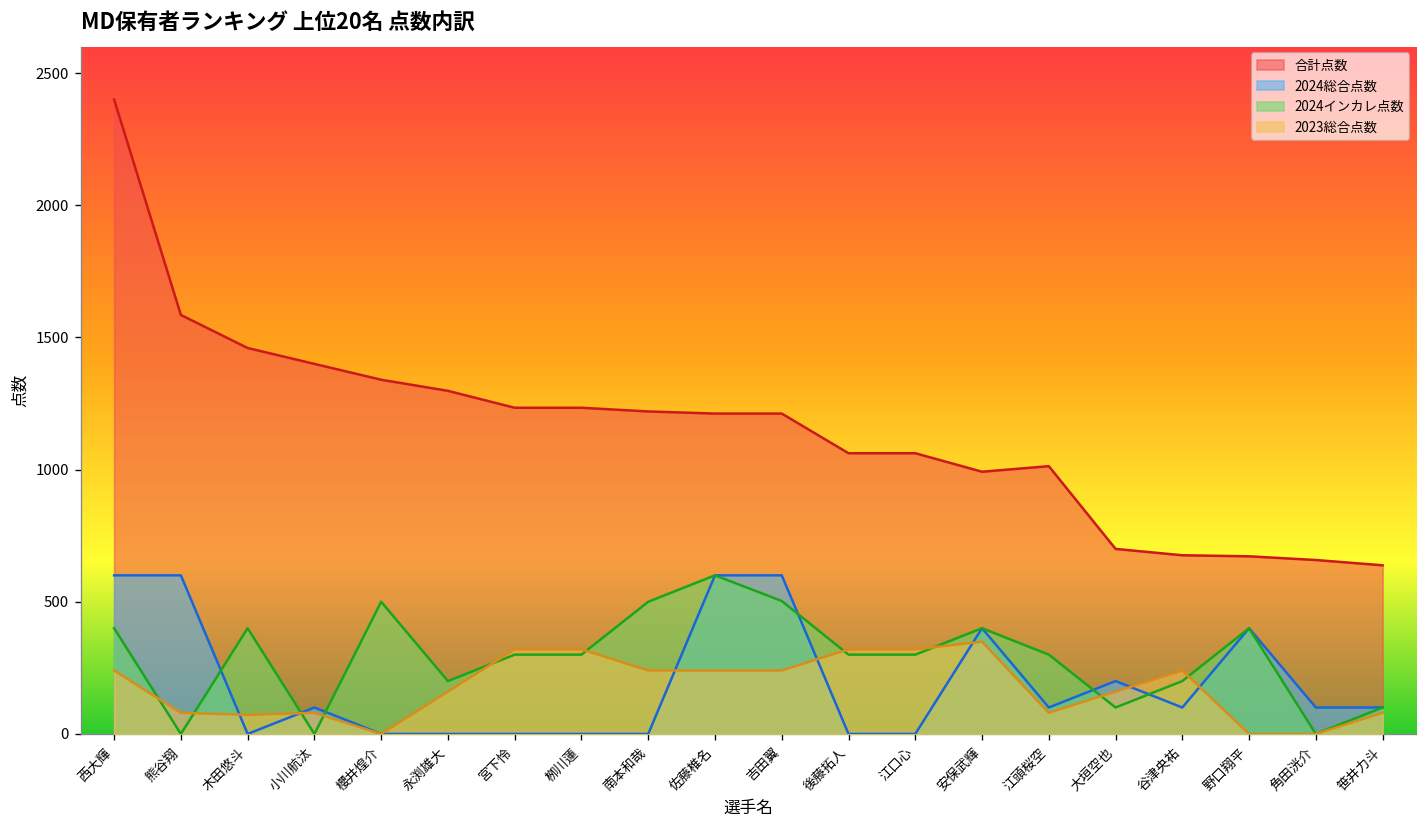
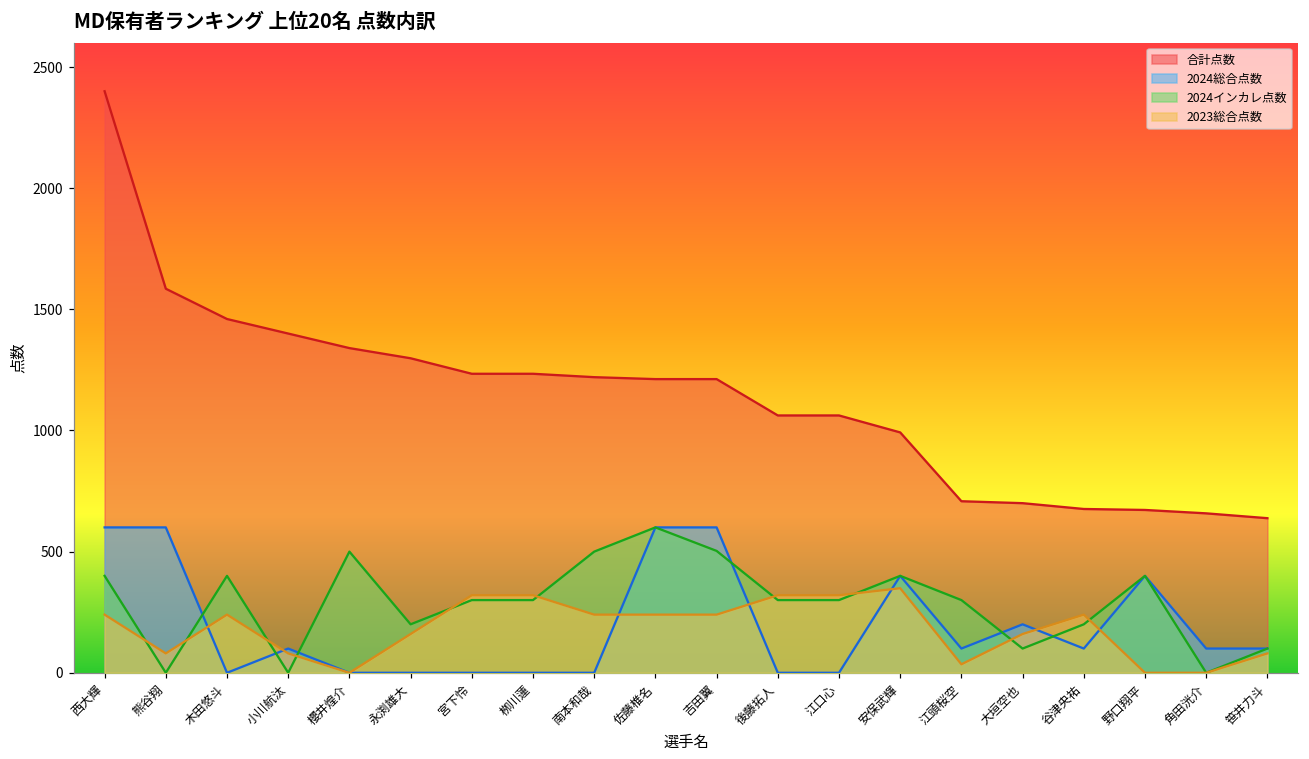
2023総合点数, 木田悠斗: 70 -> 240
合計点数, 江頭桜空: 1010 -> 710
2023総合点数, 江頭桜空: 80 -> 40
